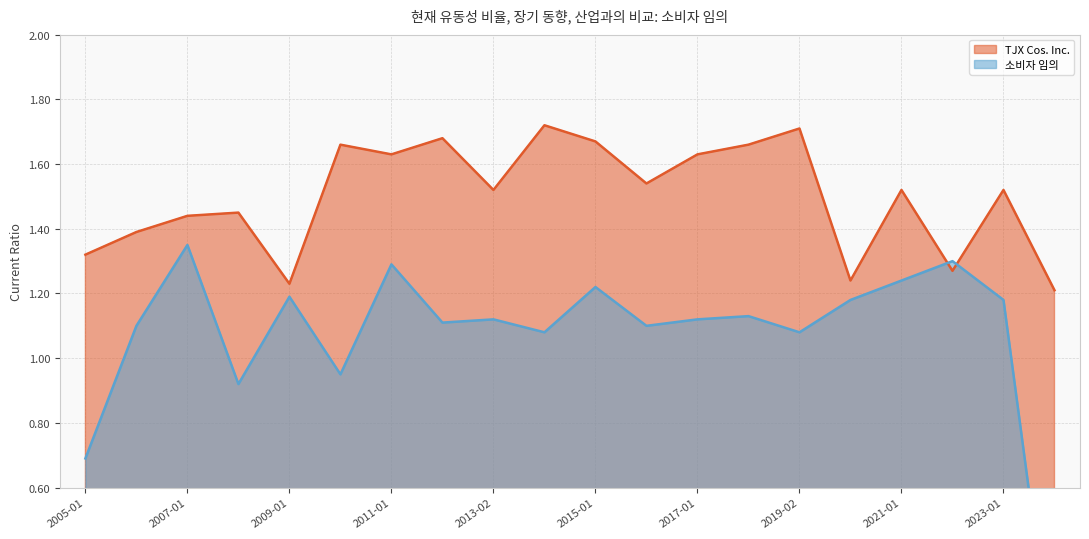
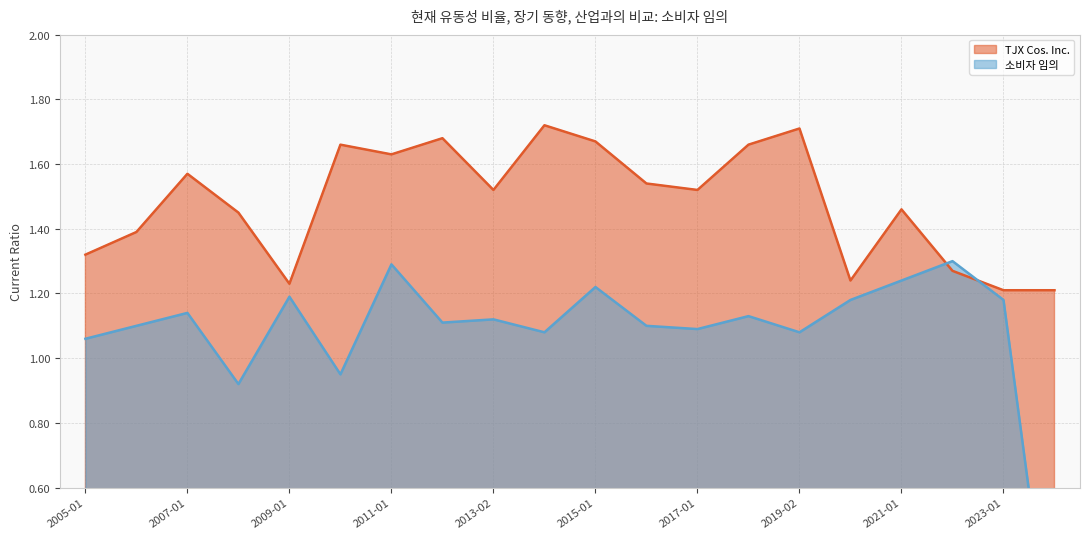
소비자 임의, 2005-01: 0.69 -> 1.06
TJX Cos. Inc., 2007-01: 1.44 -> 1.57
소비자 임의, 2007-01: 1.35 -> 1.14
TJX Cos. Inc., 2017-01: 1.63 -> 1.52
소비자 임의, 2017-01: 1.12 -> 1.09
TJX Cos. Inc., 2021-01: 1.52 -> 1.46
TJX Cos. Inc., 2023-01: 1.52 -> 1.21
